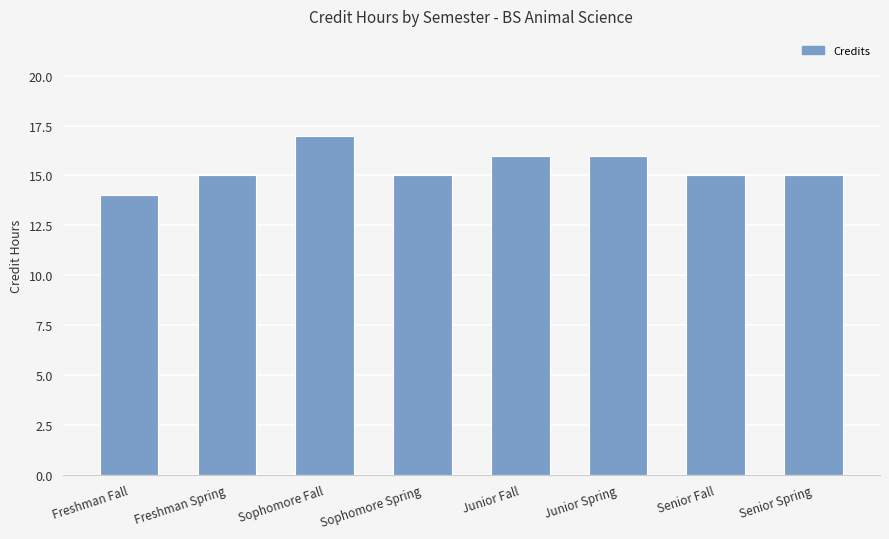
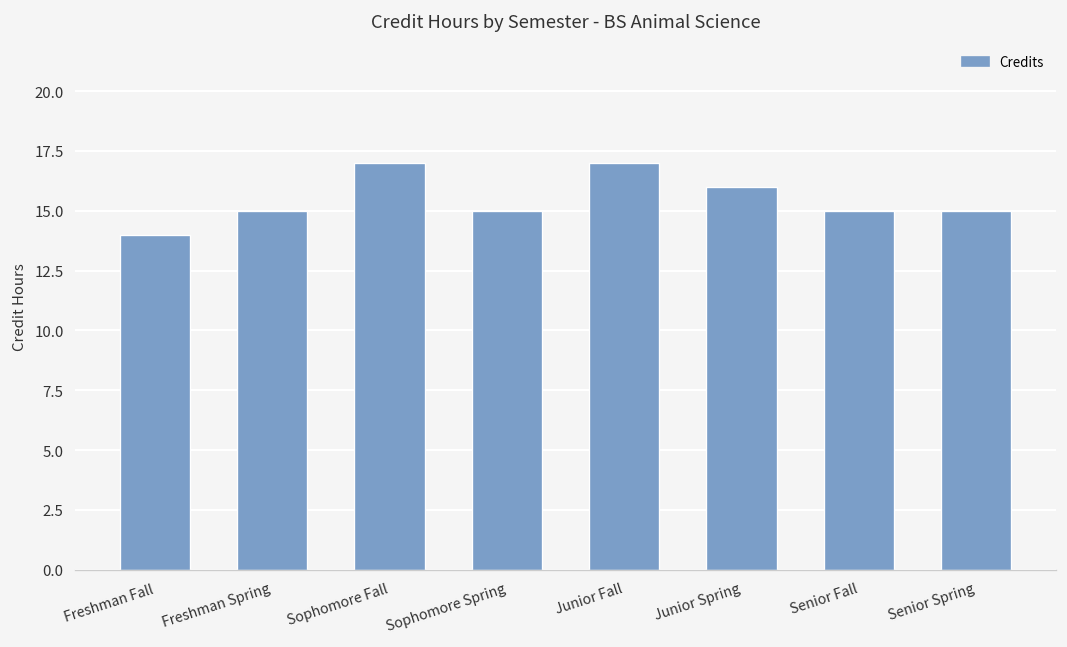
Junior Fall: 16 -> 17
